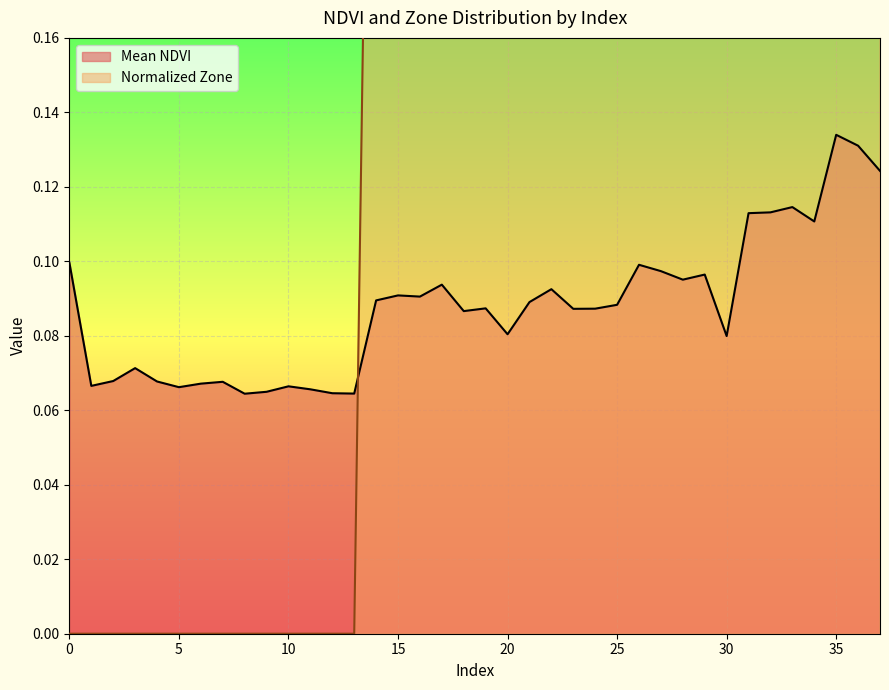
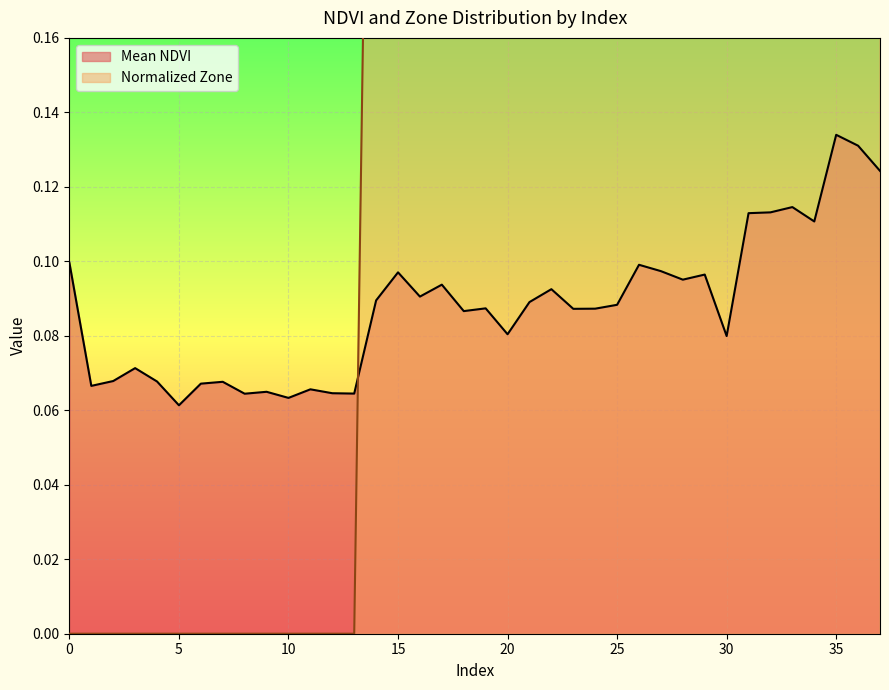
Mean NDVI, 5: 0.066 -> 0.061
Mean NDVI, 10: 0.066 -> 0.063
Mean NDVI, 15: 0.091 -> 0.097
